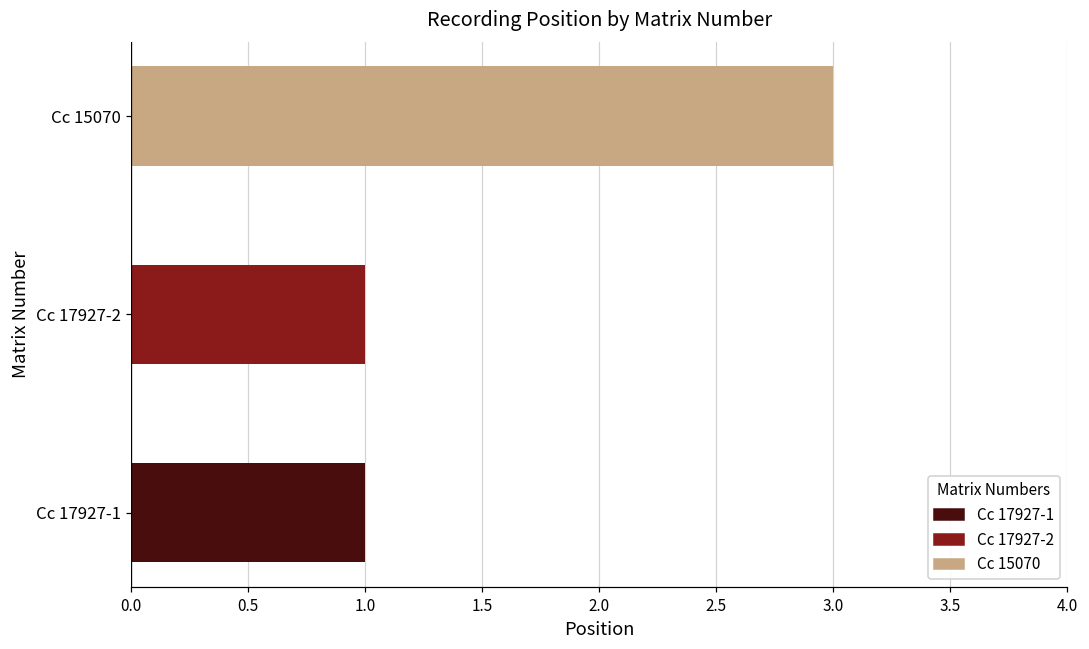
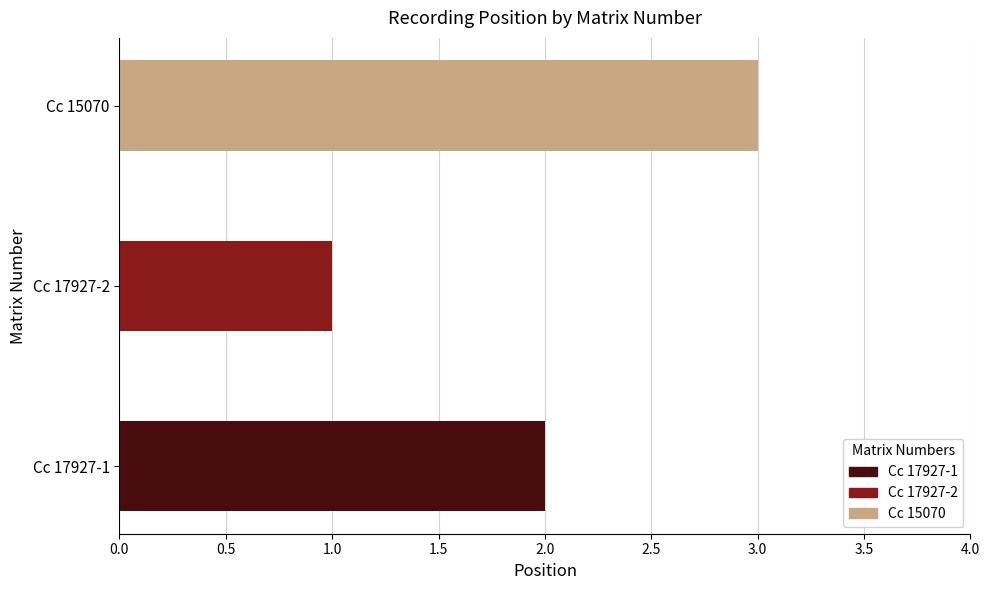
Cc 17927-1: 1 -> 2
